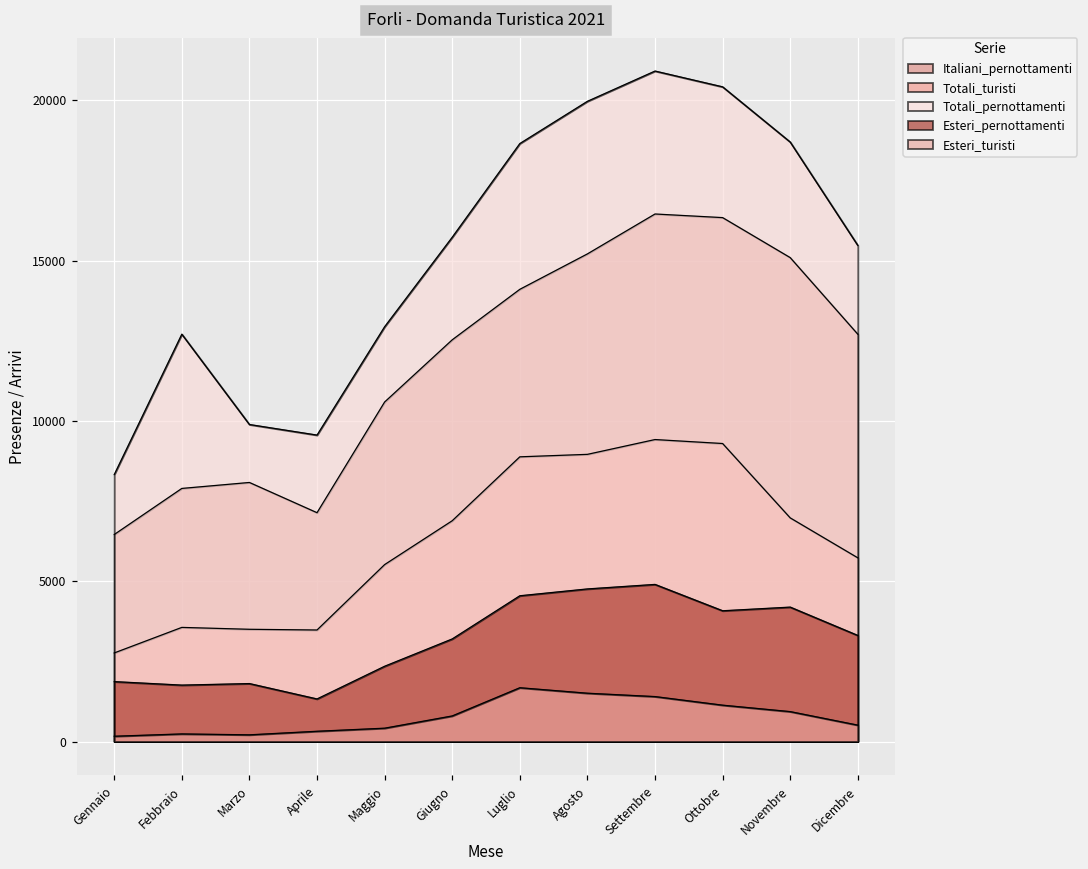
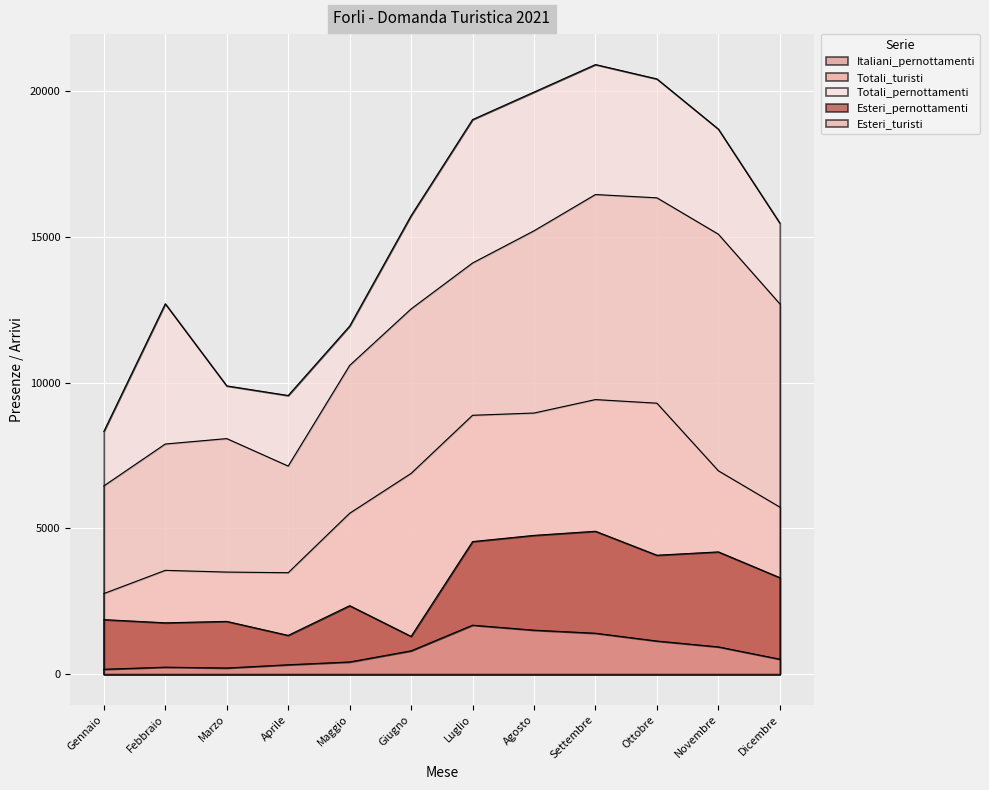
Totali_pernottamenti, Maggio: 12900 -> 11900
Esteri_pernottamenti, Giugno: 3200 -> 1300
Totali_pernottamenti, Luglio: 18700 -> 19000
